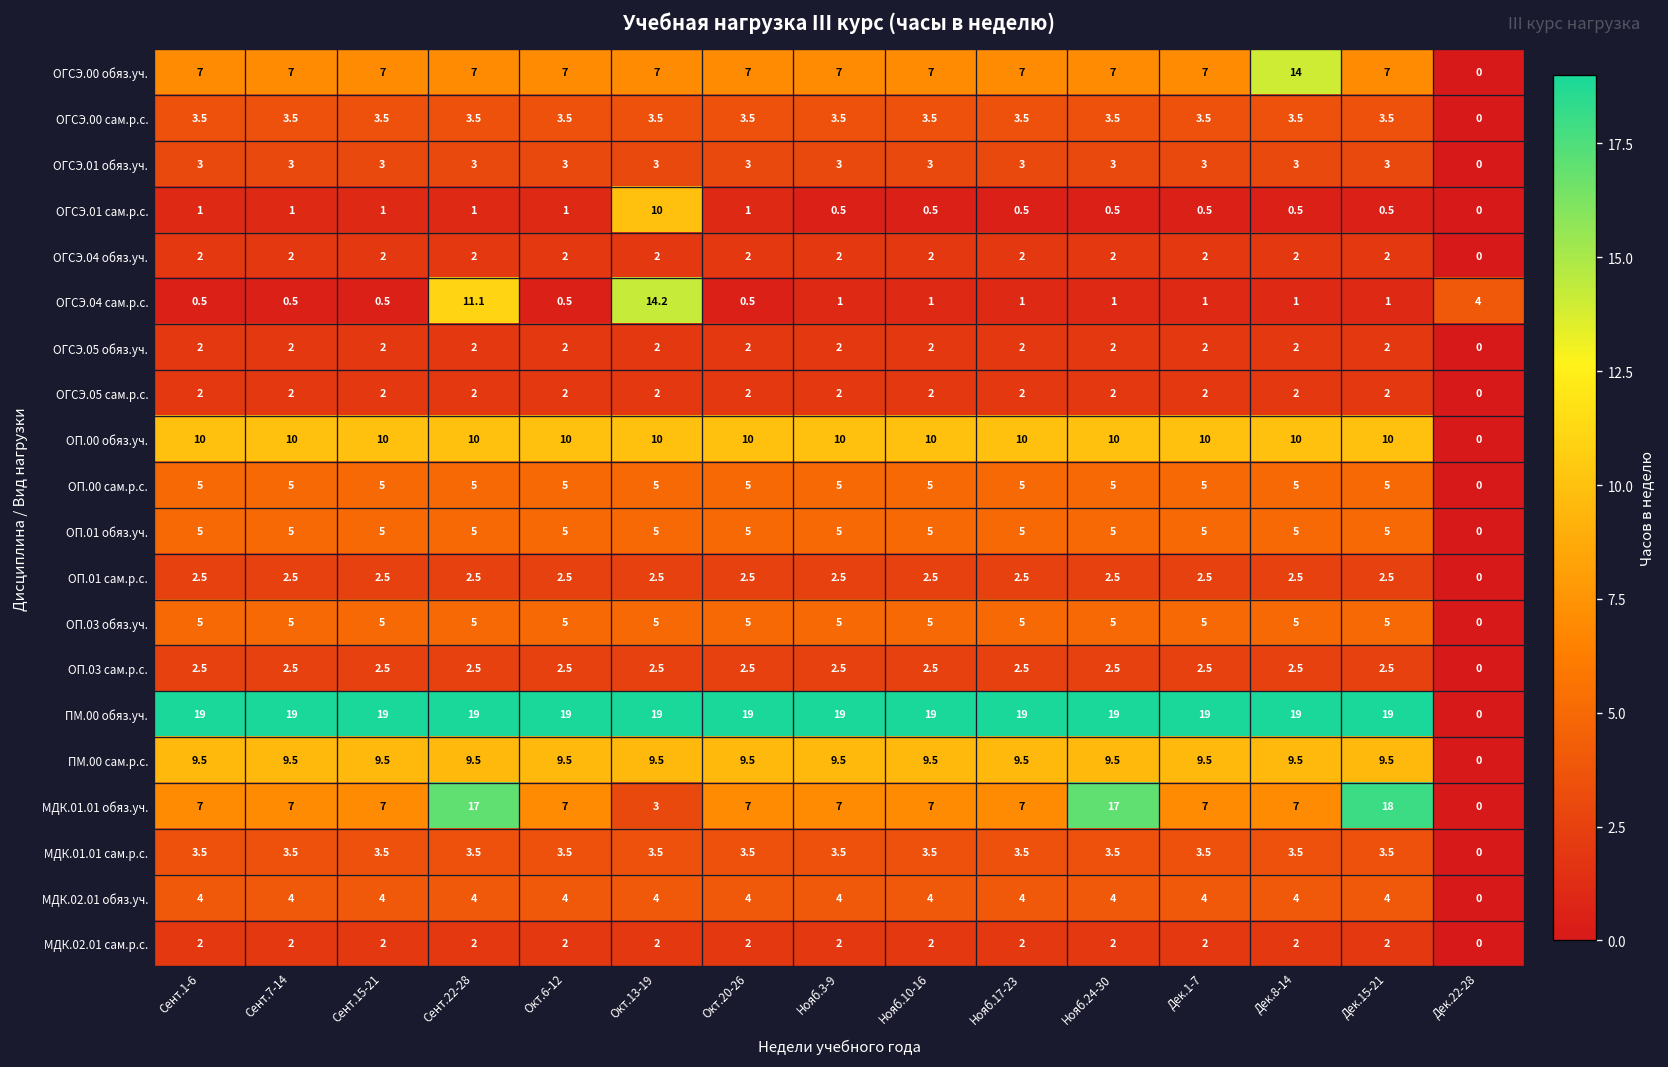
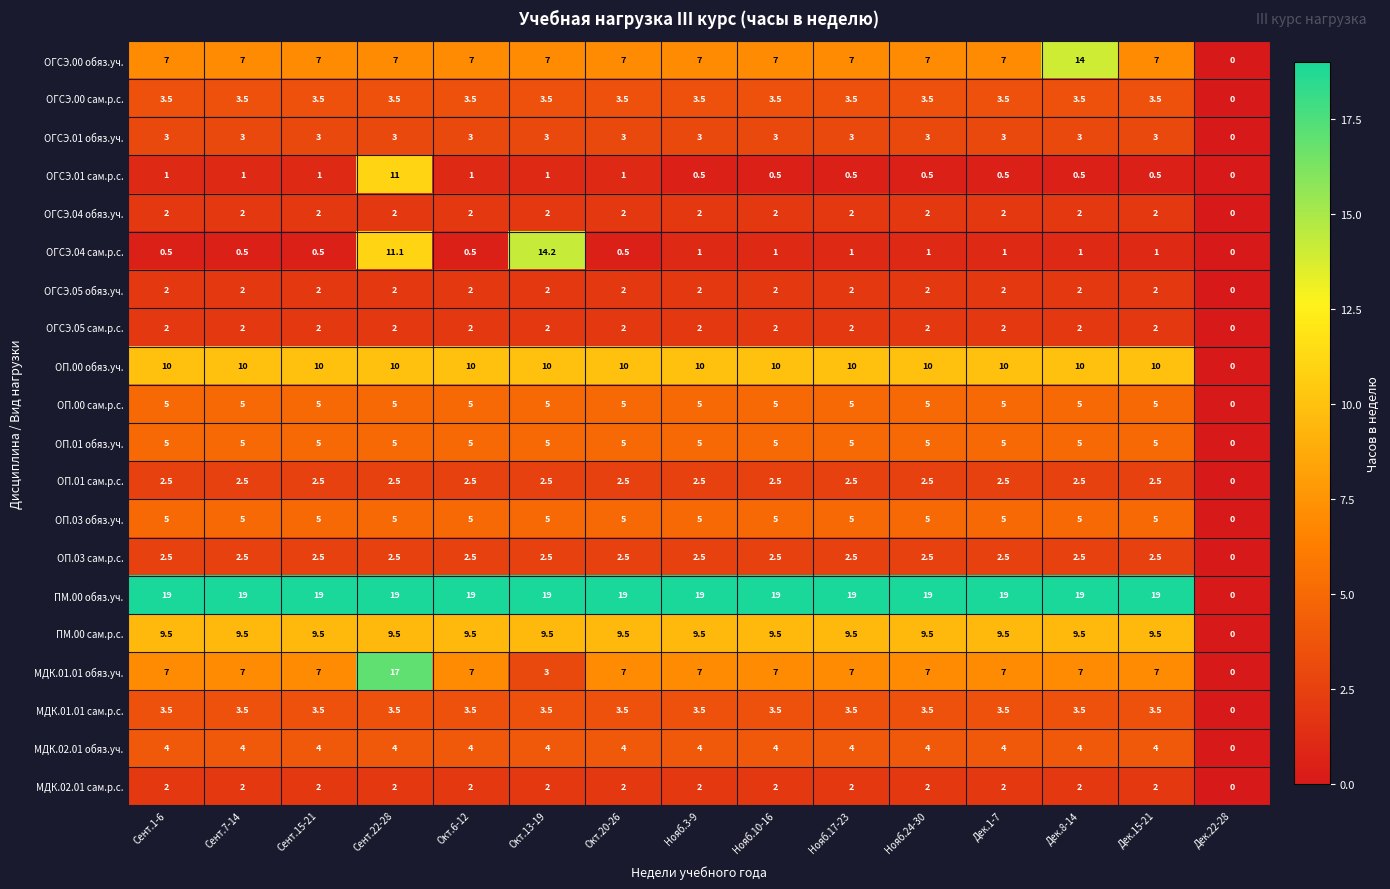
ОГСЭ.01 сам.р.с., Сент.22-28: 1 -> 11
ОГСЭ.01 сам.р.с., Окт.13-19: 10 -> 1
ОГСЭ.04 сам.р.с., Дек.22-28: 4 -> 0
МДК.01.01 обяз.уч., Нояб.24-30: 17 -> 7
МДК.01.01 обяз.уч., Дек.15-21: 18 -> 7
